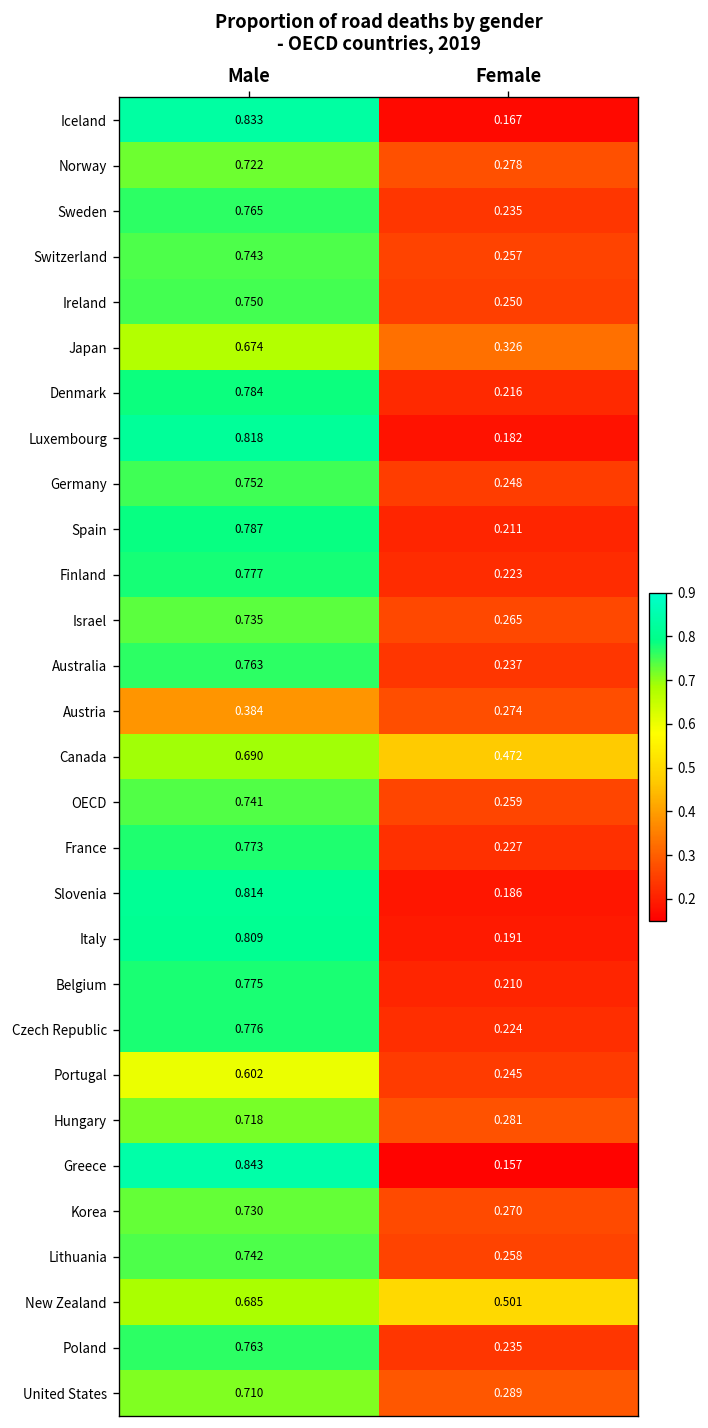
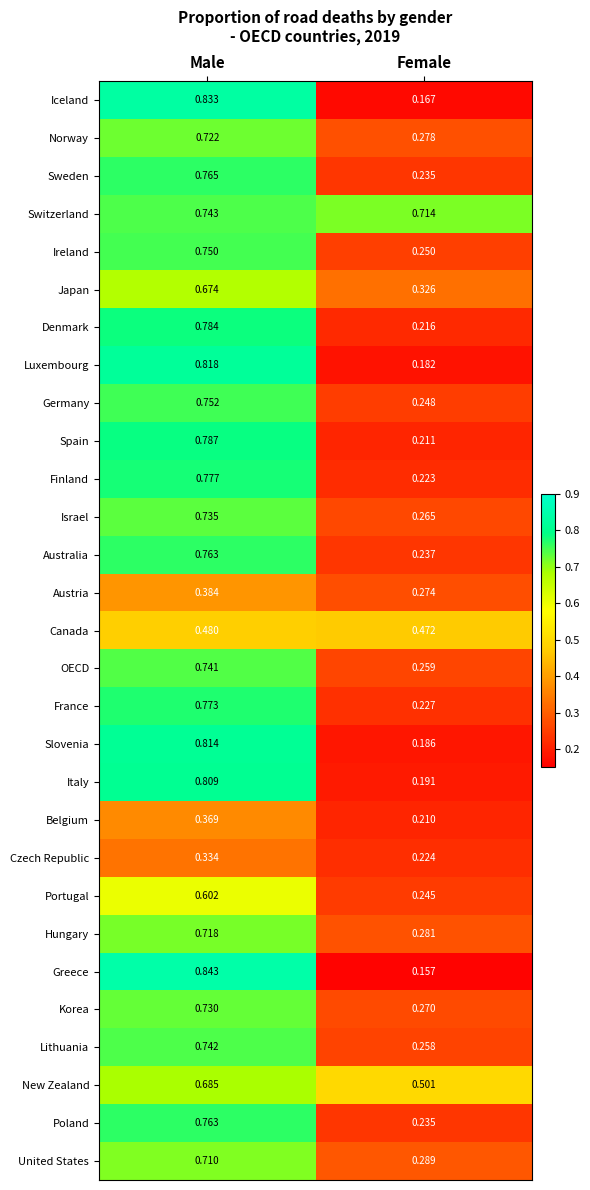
Switzerland, Female: 0.257 -> 0.714
Canada, Male: 0.690 -> 0.480
Belgium, Male: 0.775 -> 0.369
Czech Republic, Male: 0.776 -> 0.334
